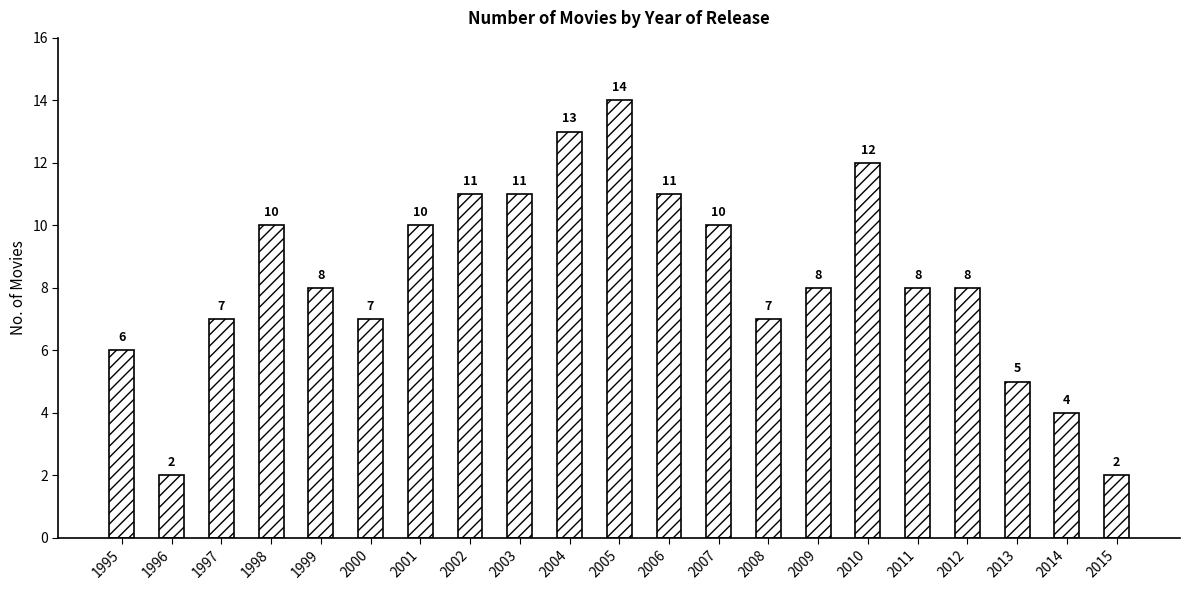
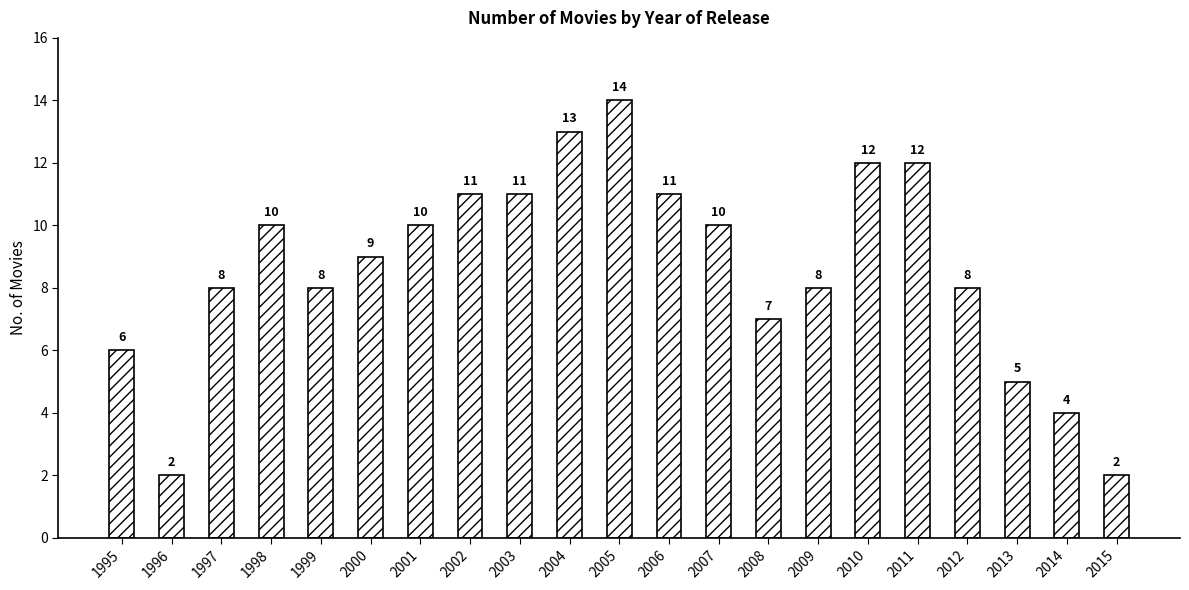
1997: 7 -> 8
2000: 7 -> 9
2011: 8 -> 12
